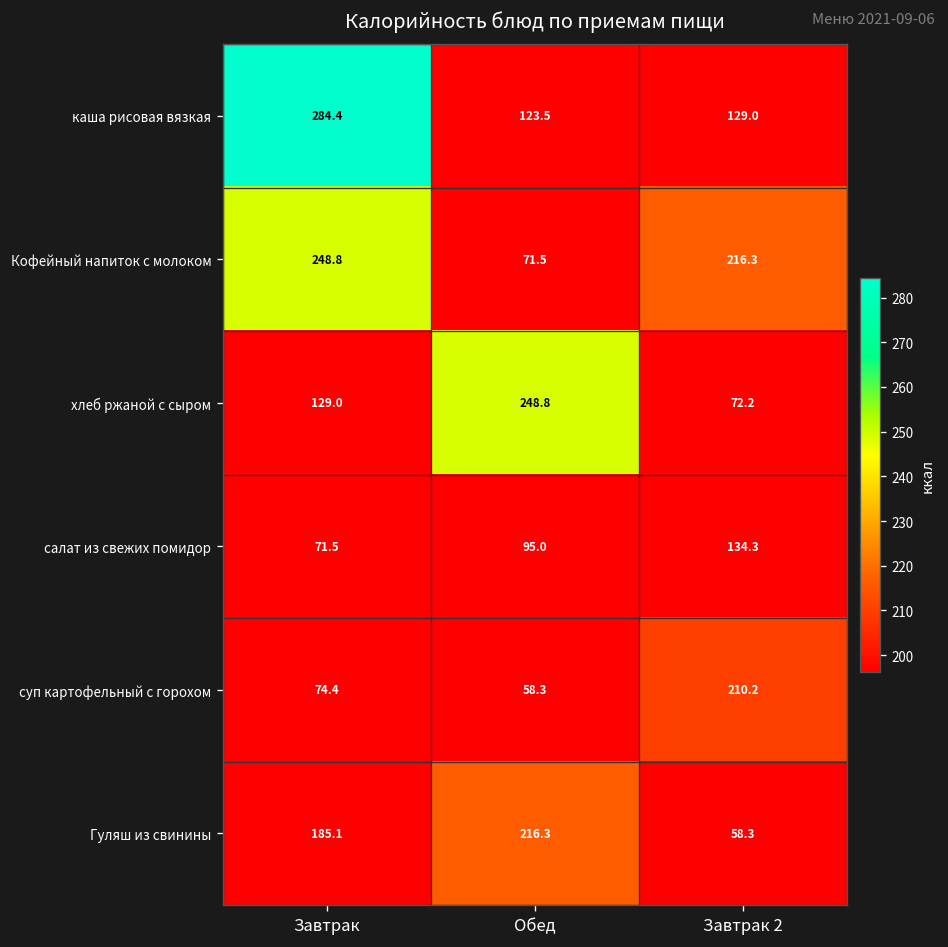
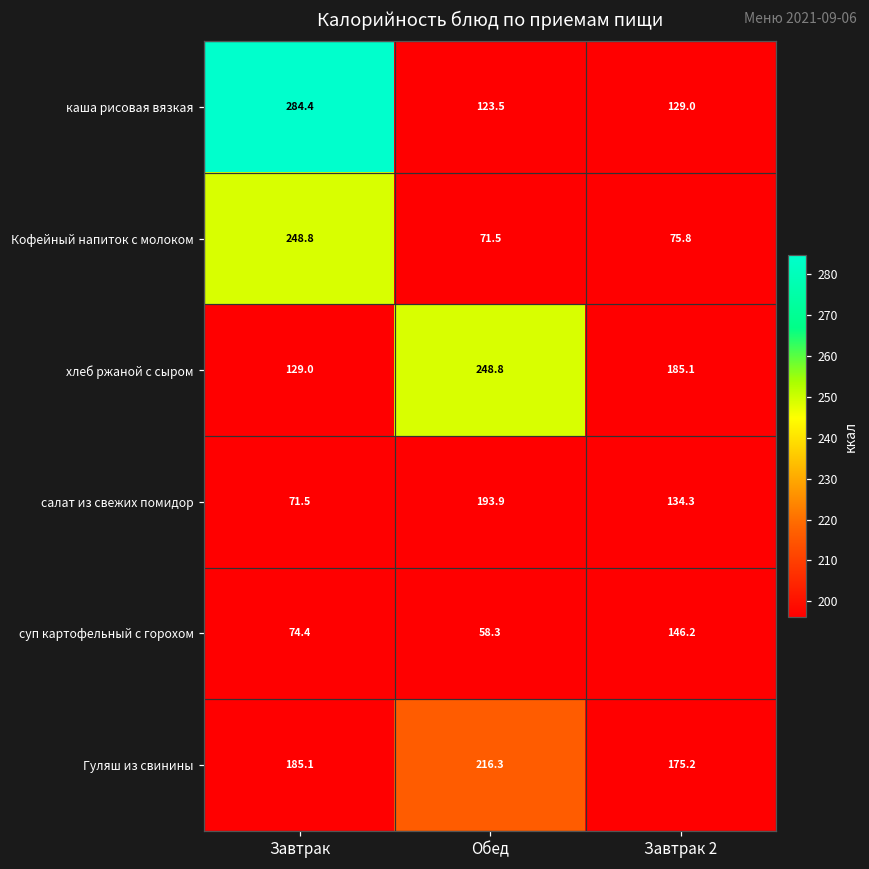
Кофейный напиток с молоком, Завтрак 2: 216.3 -> 75.8
хлеб ржаной с сыром, Завтрак 2: 72.2 -> 185.1
салат из свежих помидор, Обед: 95.0 -> 193.9
суп картофельный с горохом, Завтрак 2: 210.2 -> 146.2
Гуляш из свинины, Завтрак 2: 58.3 -> 175.2
